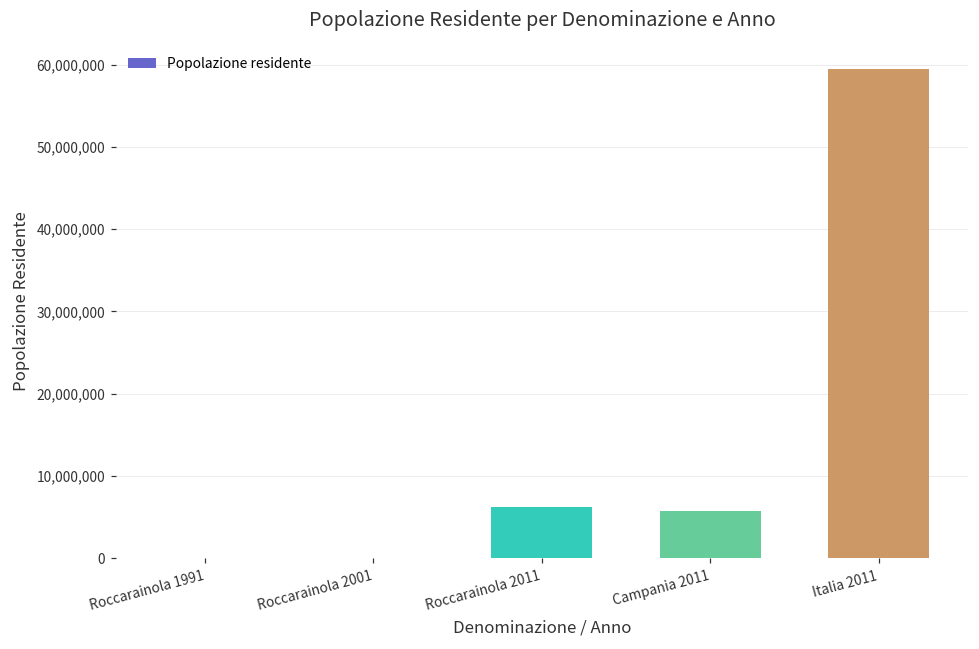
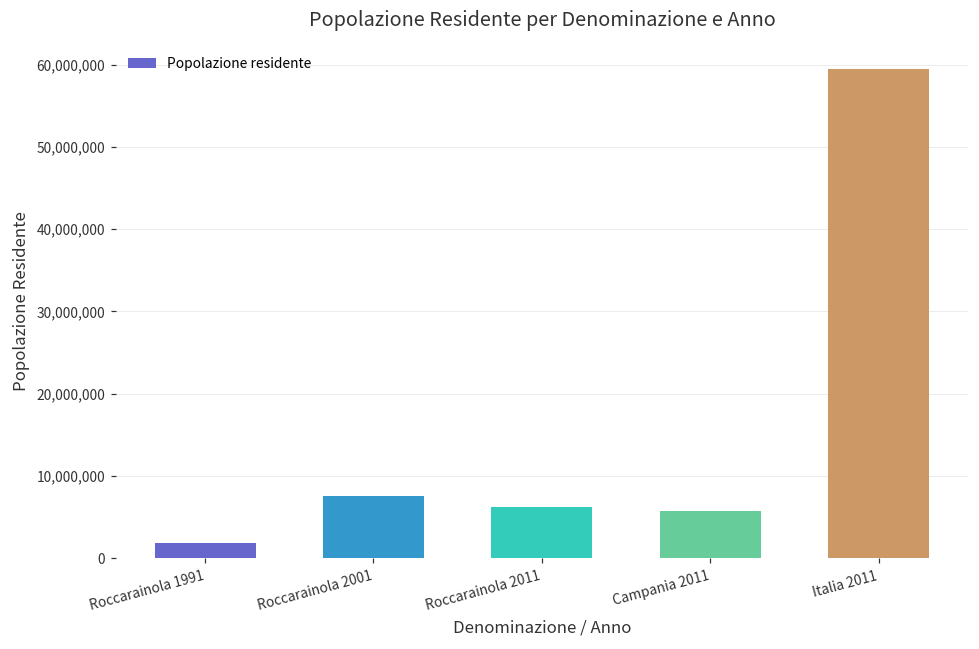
Roccarainola 1991: 0 -> 2,000,000
Roccarainola 2001: 0 -> 8,000,000
